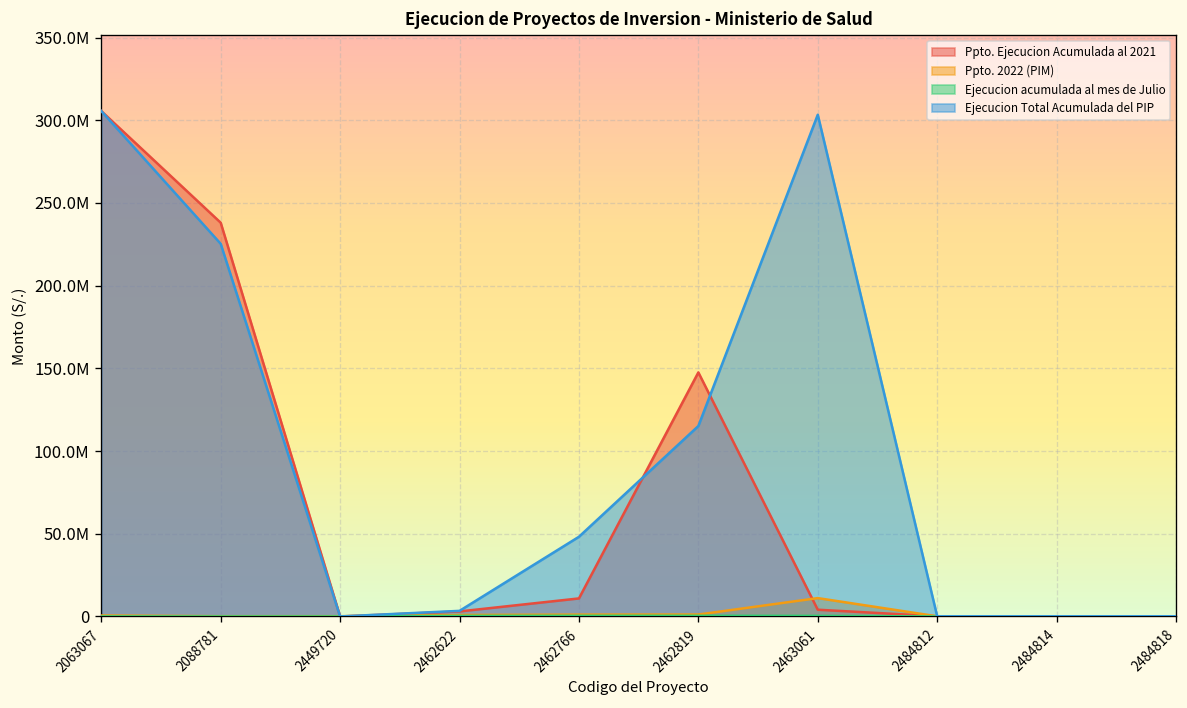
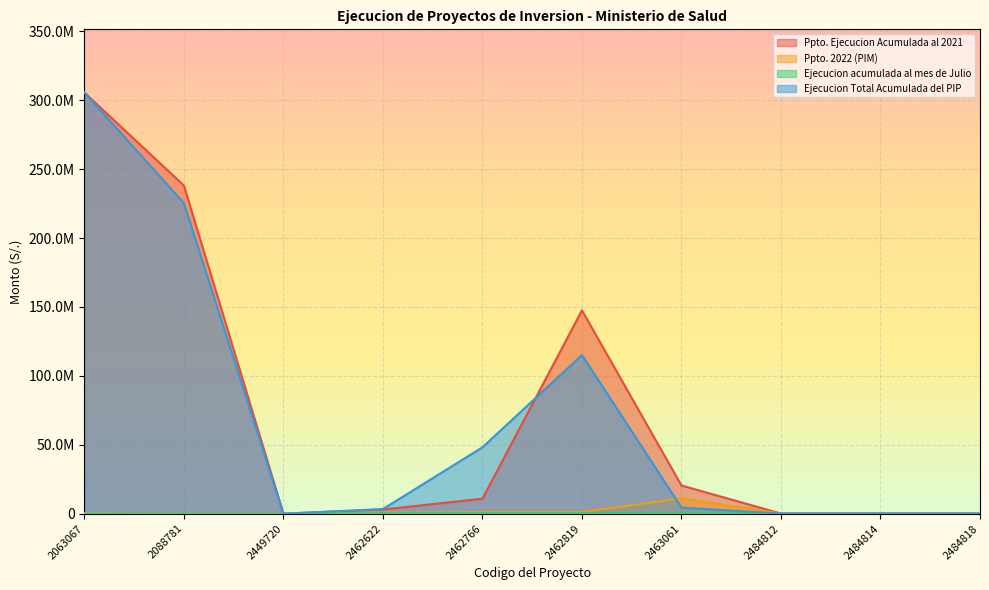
Ppto. Ejecucion Acumulada al 2021, 2463061: 4000000 -> 20000000
Ejecucion Total Acumulada del PIP, 2463061: 303000000 -> 4000000
